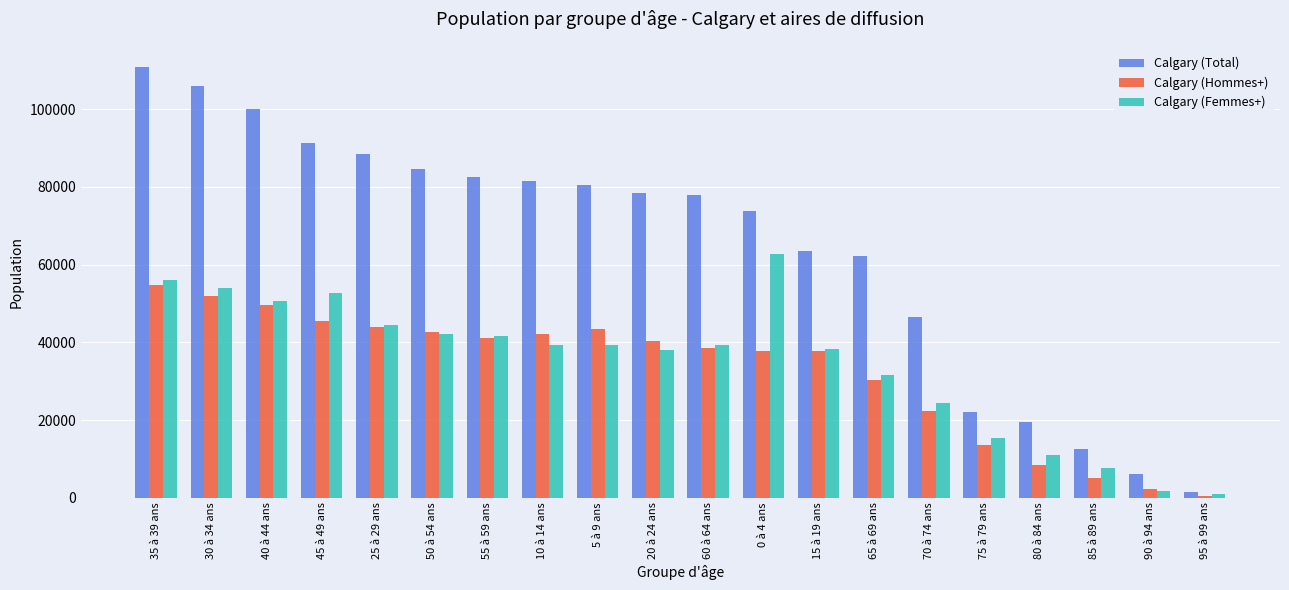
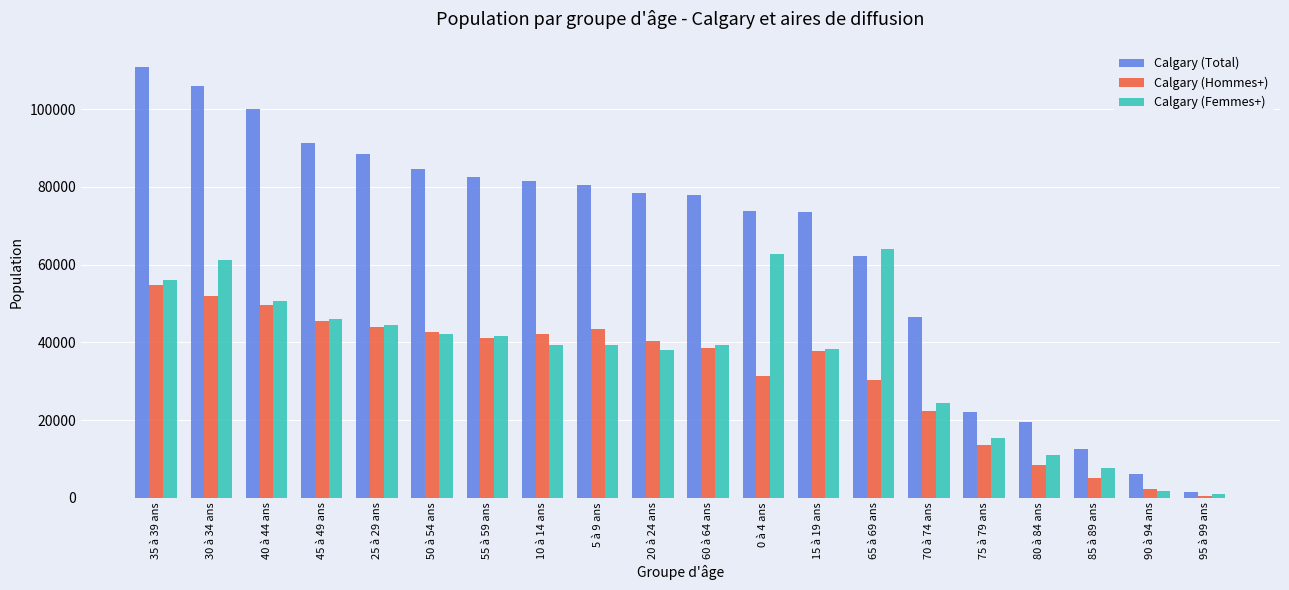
Calgary (Femmes+), 30 à 34 ans: 54000 -> 61000
Calgary (Femmes+), 45 à 49 ans: 53000 -> 46000
Calgary (Hommes+), 0 à 4 ans: 38000 -> 31000
Calgary (Total), 15 à 19 ans: 63000 -> 73000
Calgary (Femmes+), 65 à 69 ans: 32000 -> 64000
